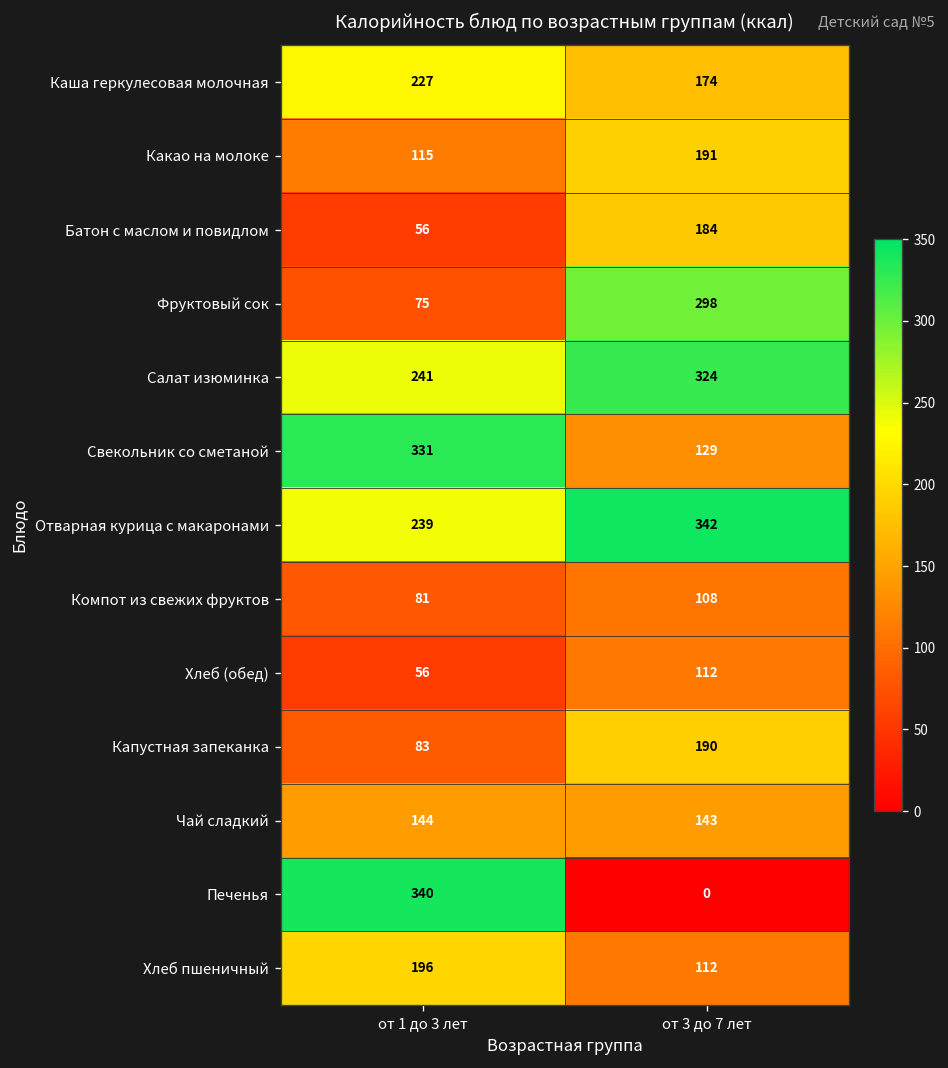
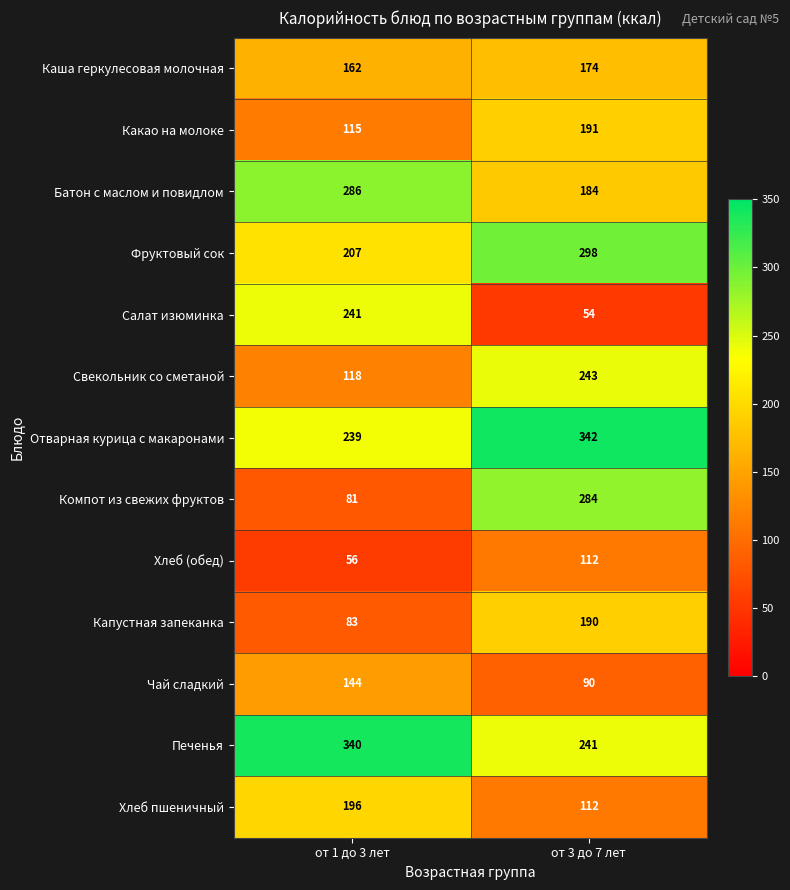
Каша геркулесовая молочная, от 1 до 3 лет: 227 -> 162
Батон с маслом и повидлом, от 1 до 3 лет: 56 -> 286
Фруктовый сок, от 1 до 3 лет: 75 -> 207
Салат изюминка, от 3 до 7 лет: 324 -> 54
Свекольник со сметаной, от 1 до 3 лет: 331 -> 118
Свекольник со сметаной, от 3 до 7 лет: 129 -> 243
Компот из свежих фруктов, от 3 до 7 лет: 108 -> 284
Чай сладкий, от 3 до 7 лет: 143 -> 90
Печенья, от 3 до 7 лет: 0 -> 241
